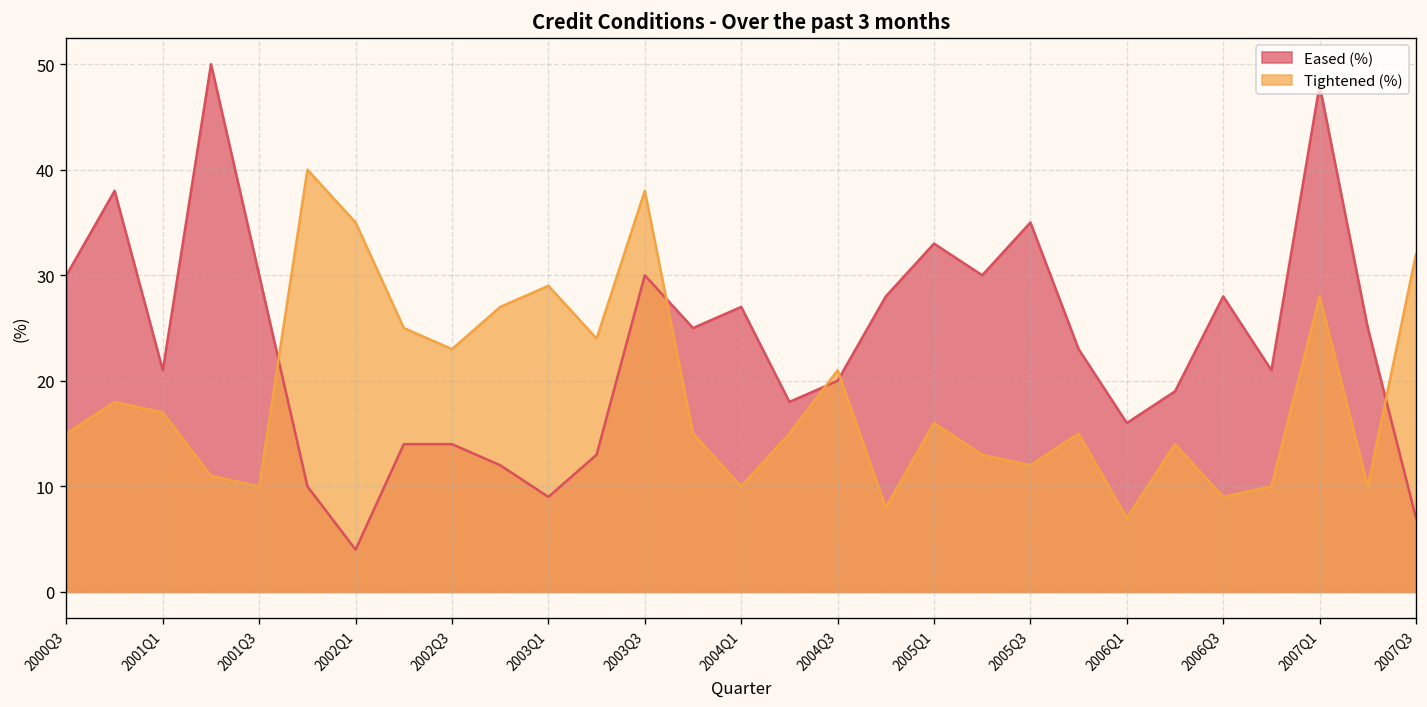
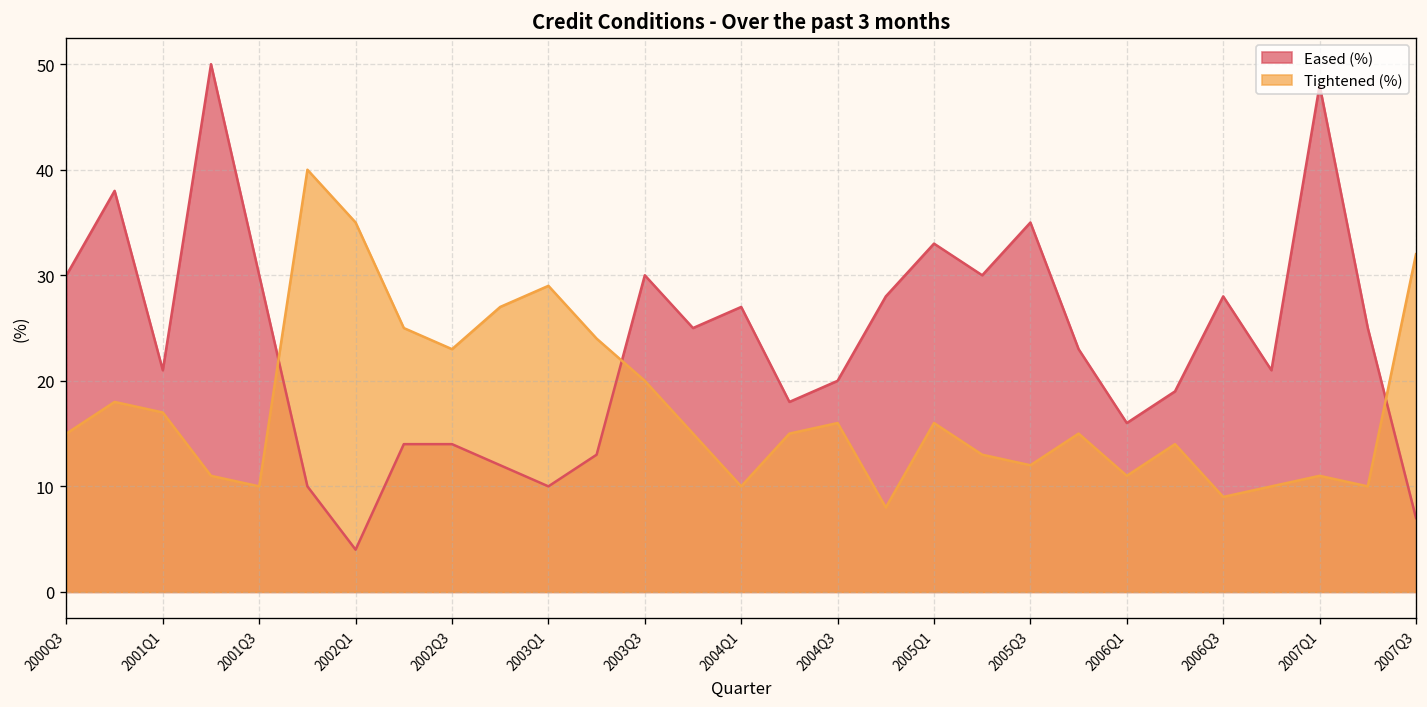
Eased (%), 2003Q1: 9 -> 10
Tightened (%), 2003Q3: 38 -> 20
Tightened (%), 2004Q3: 21 -> 16
Tightened (%), 2006Q1: 7 -> 11
Tightened (%), 2007Q1: 28 -> 11
